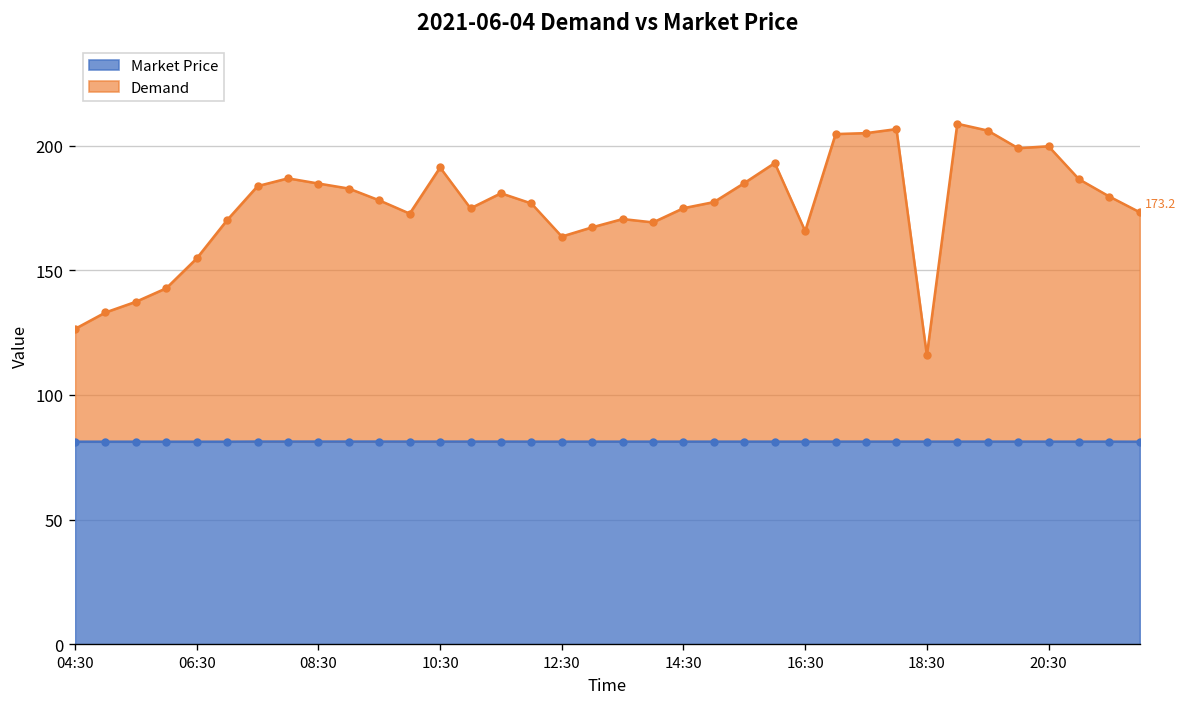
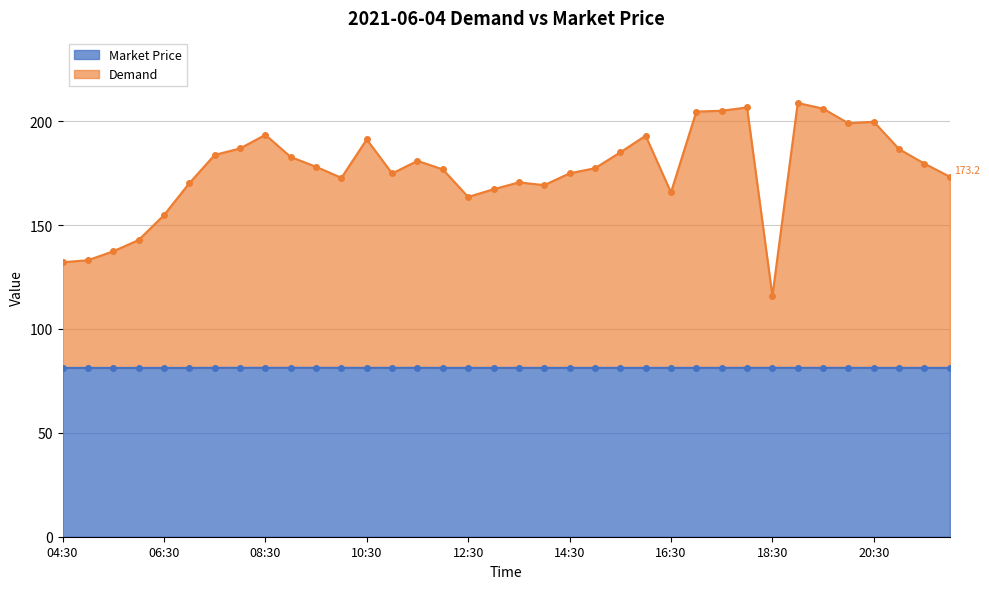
Demand, 04:30: 126 -> 132
Demand, 08:30: 185 -> 193
